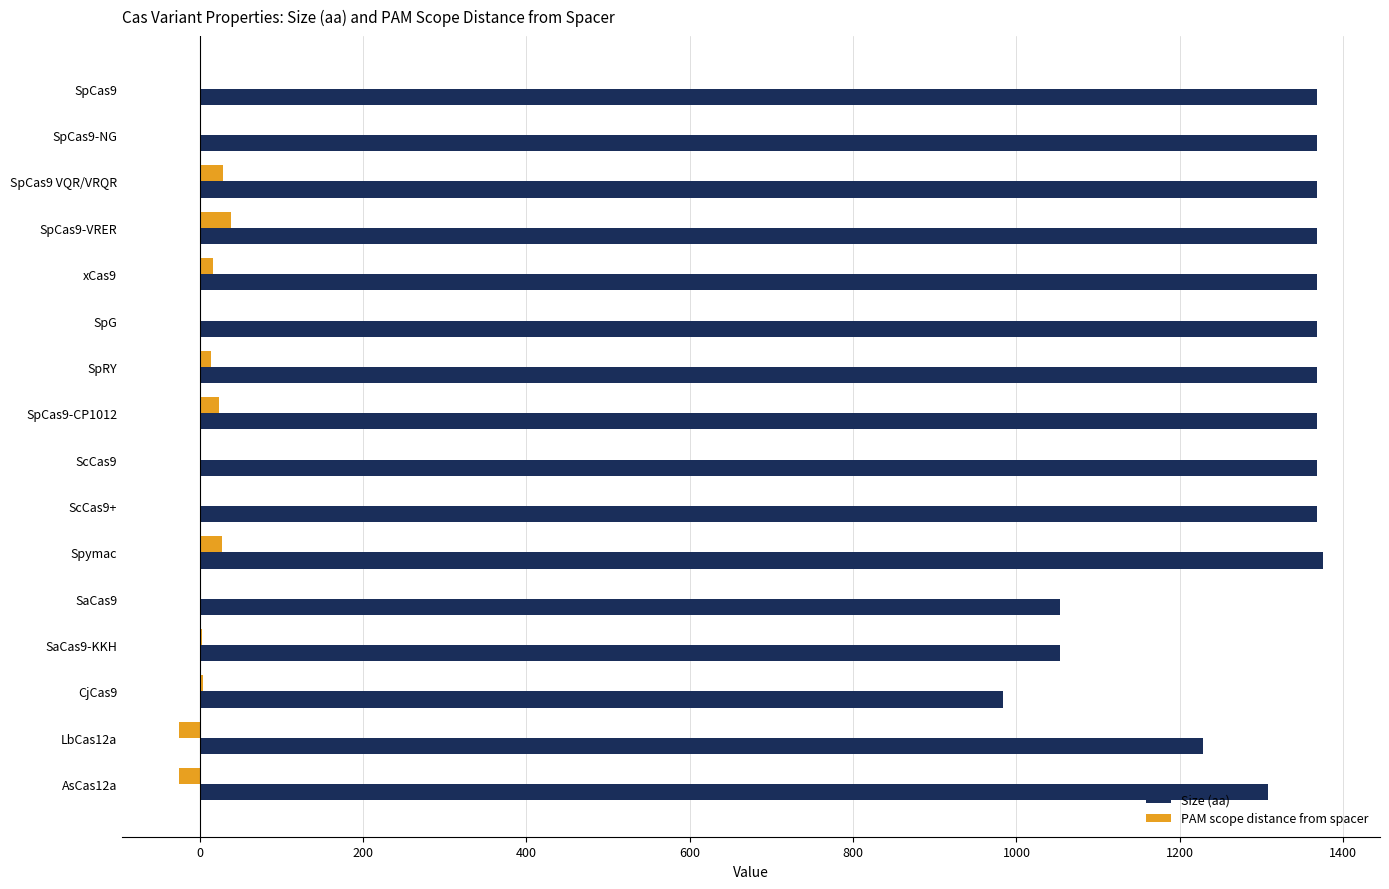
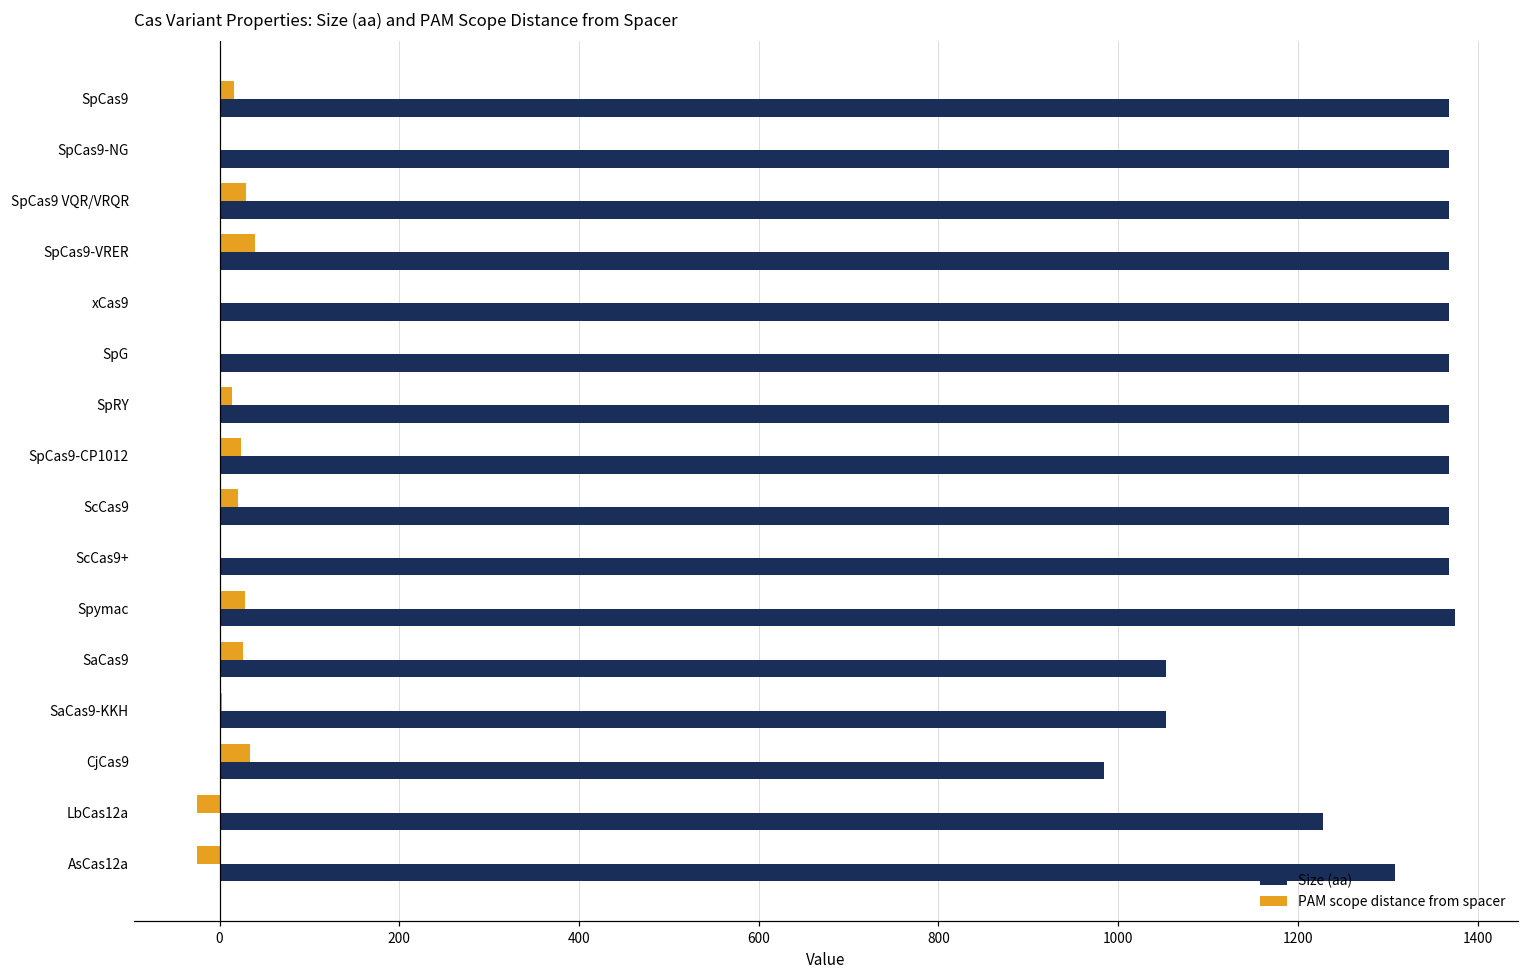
PAM scope distance from spacer, SpCas9: 0 -> 20
PAM scope distance from spacer, xCas9: 20 -> 0
PAM scope distance from spacer, ScCas9: 0 -> 20
PAM scope distance from spacer, SaCas9: 0 -> 30
PAM scope distance from spacer, CjCas9: 0 -> 30
